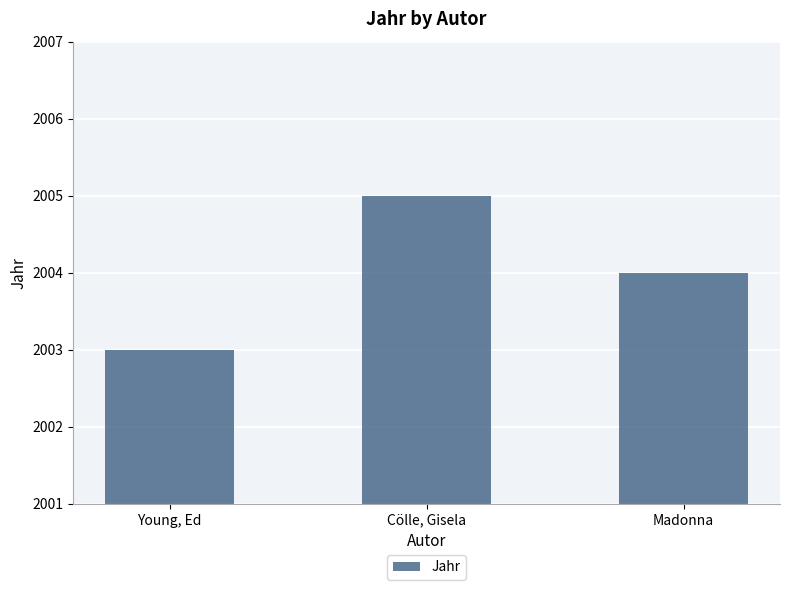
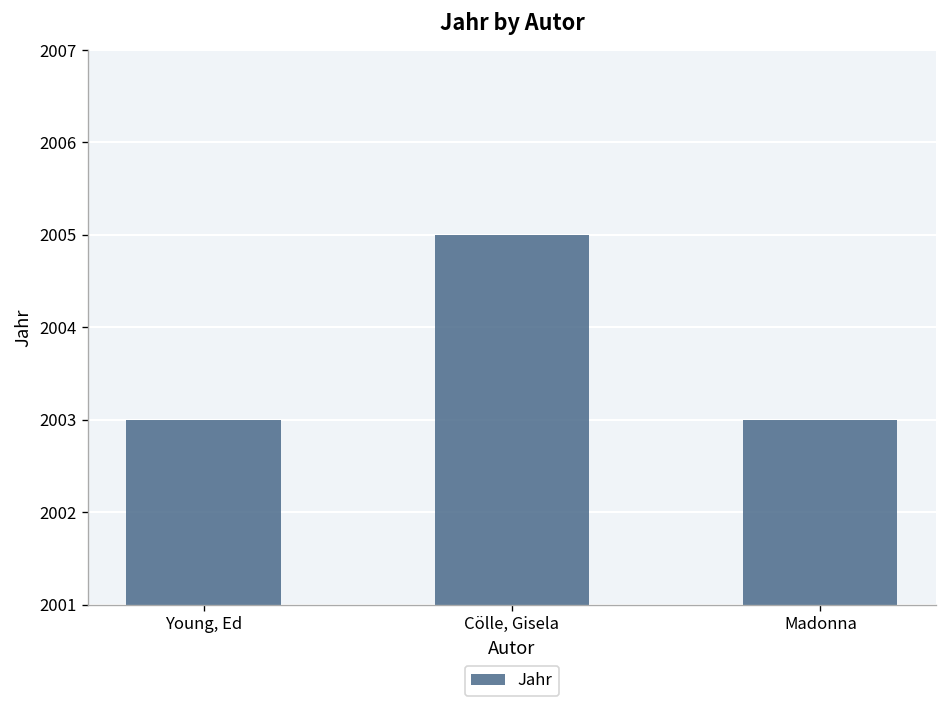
Madonna: 2004 -> 2003
